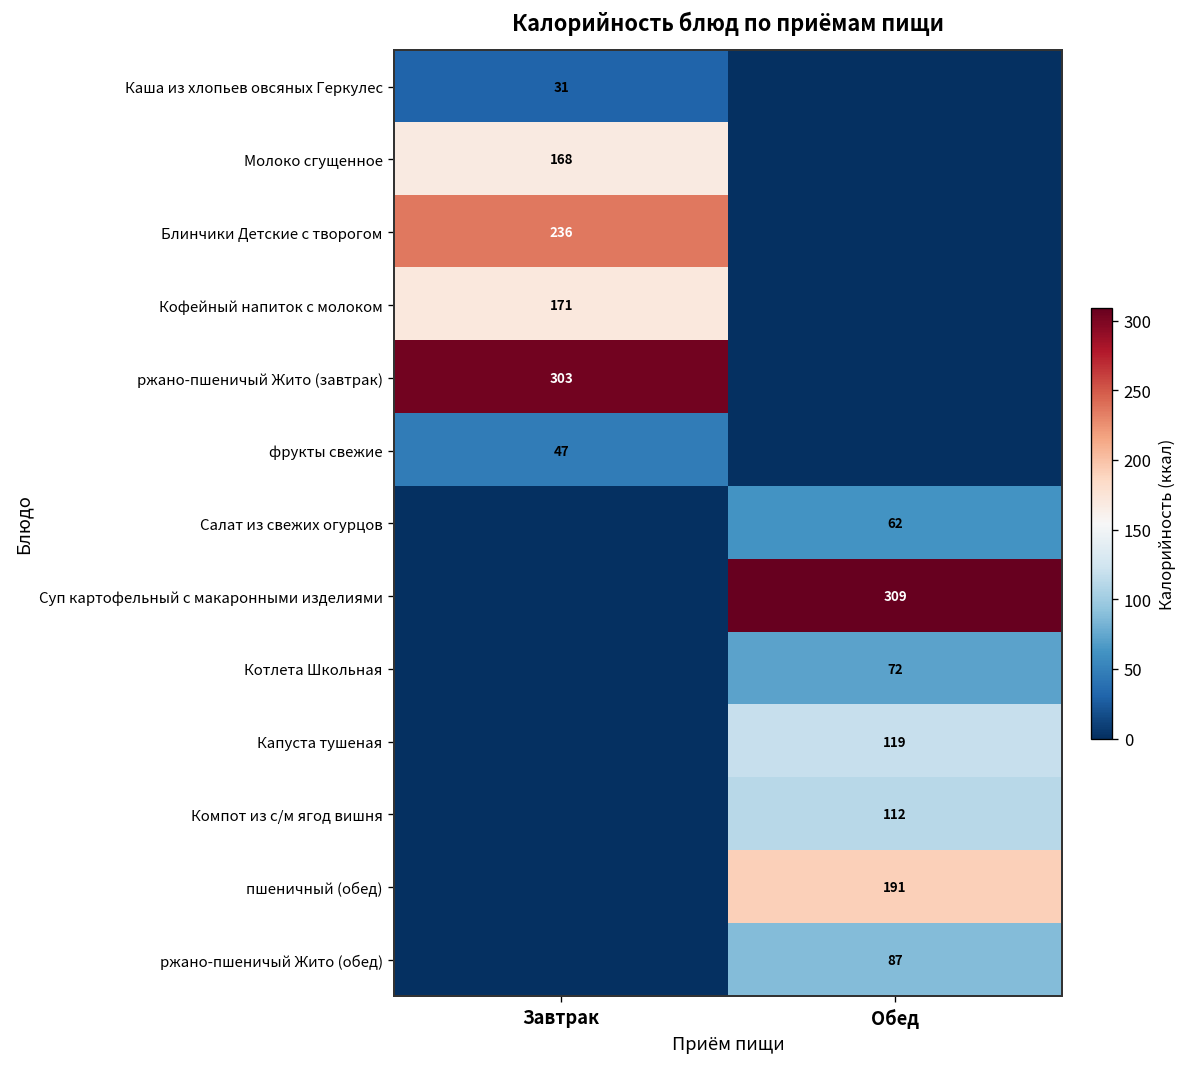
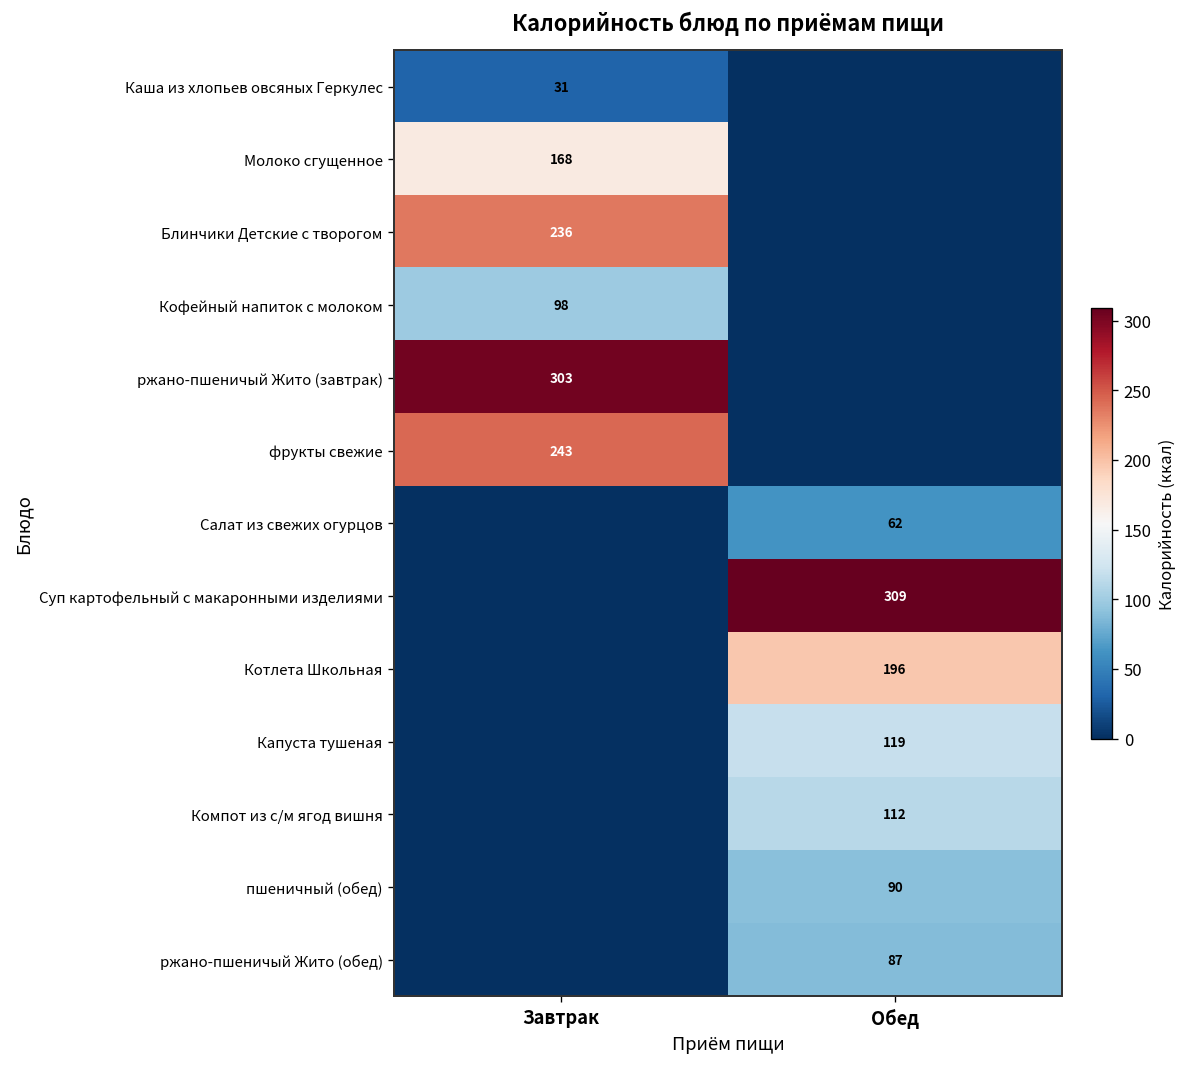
Кофейный напиток с молоком, Завтрак: 171 -> 98
фрукты свежие, Завтрак: 47 -> 243
Котлета Школьная, Обед: 72 -> 196
пшеничный (обед), Обед: 191 -> 90
